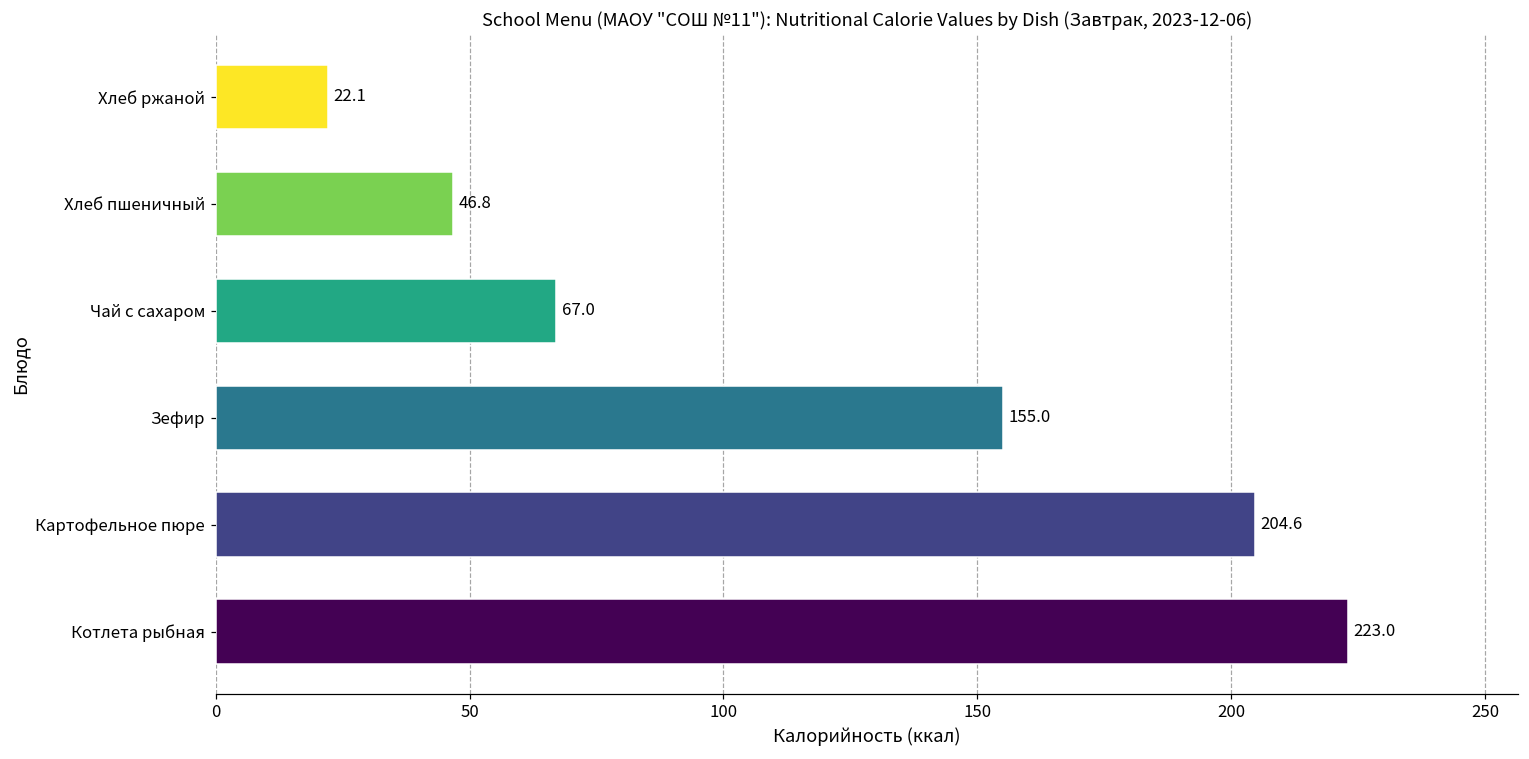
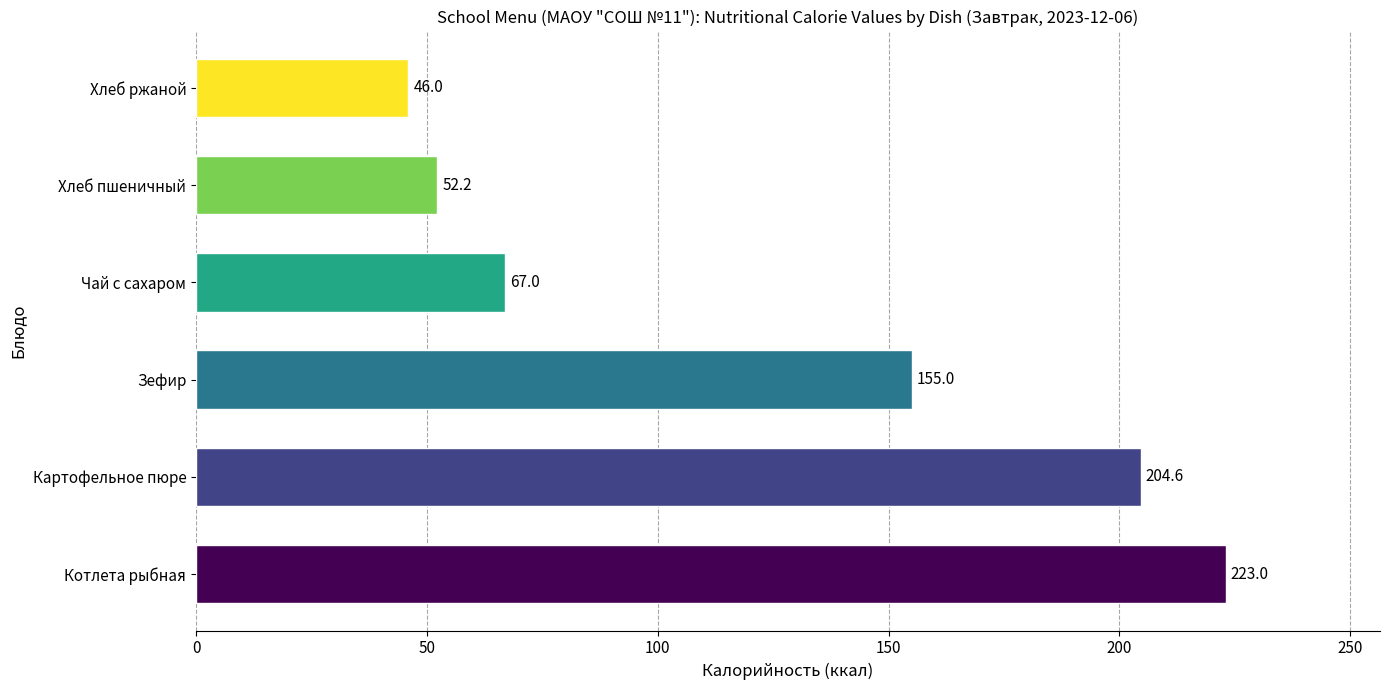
Хлеб ржаной: 22.1 -> 46.0
Хлеб пшеничный: 46.8 -> 52.2
